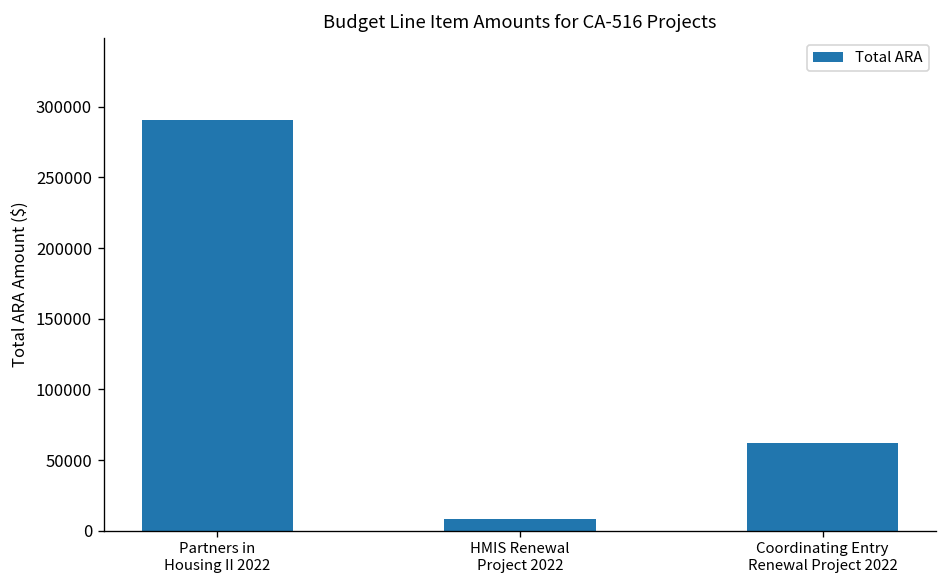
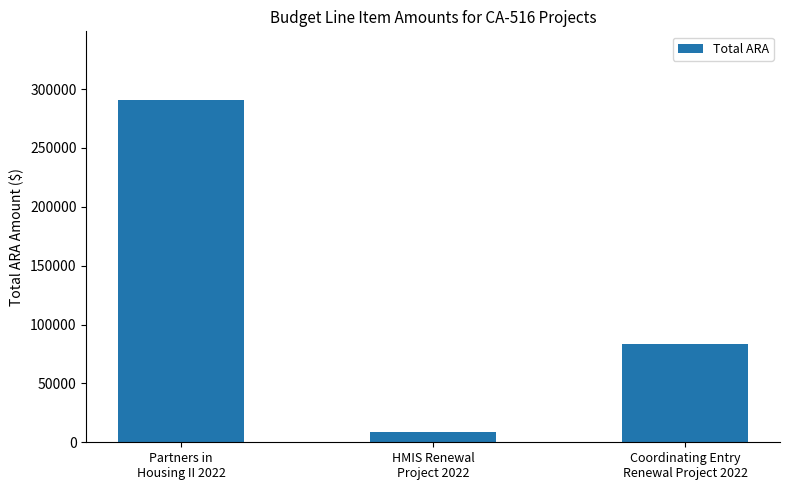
Coordinating Entry Renewal Project 2022: 62000 -> 83000
